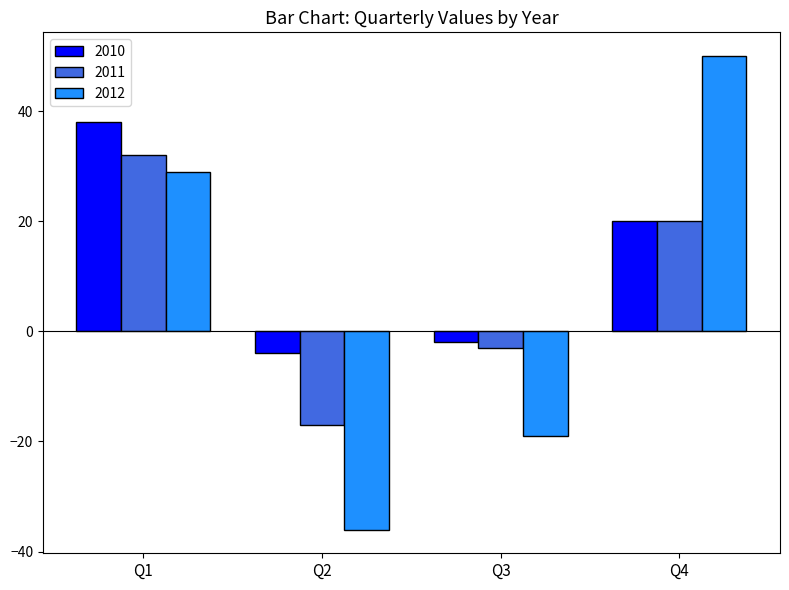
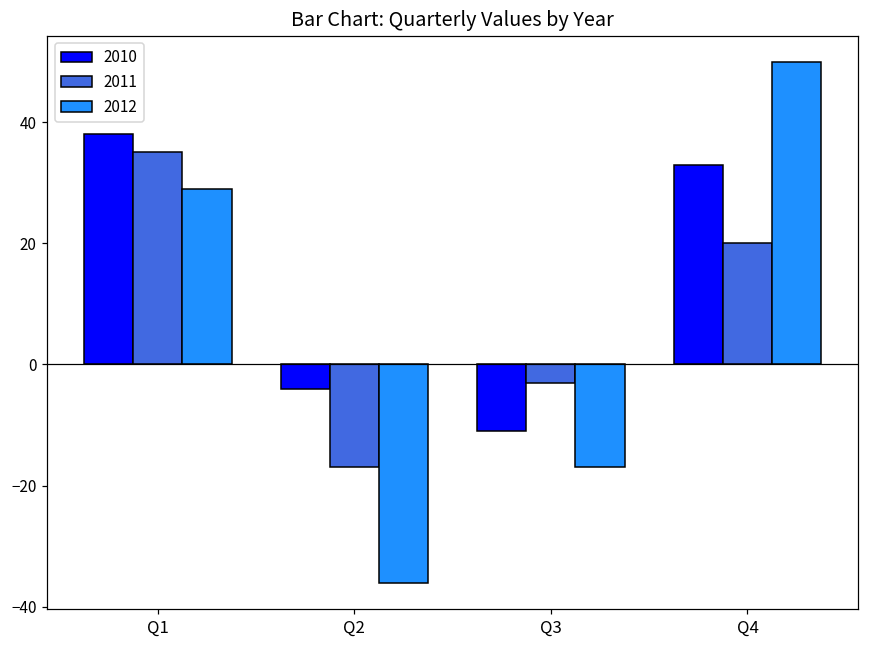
2011, Q1: 32 -> 35
2010, Q3: -2 -> -11
2012, Q3: -19 -> -17
2010, Q4: 20 -> 33
